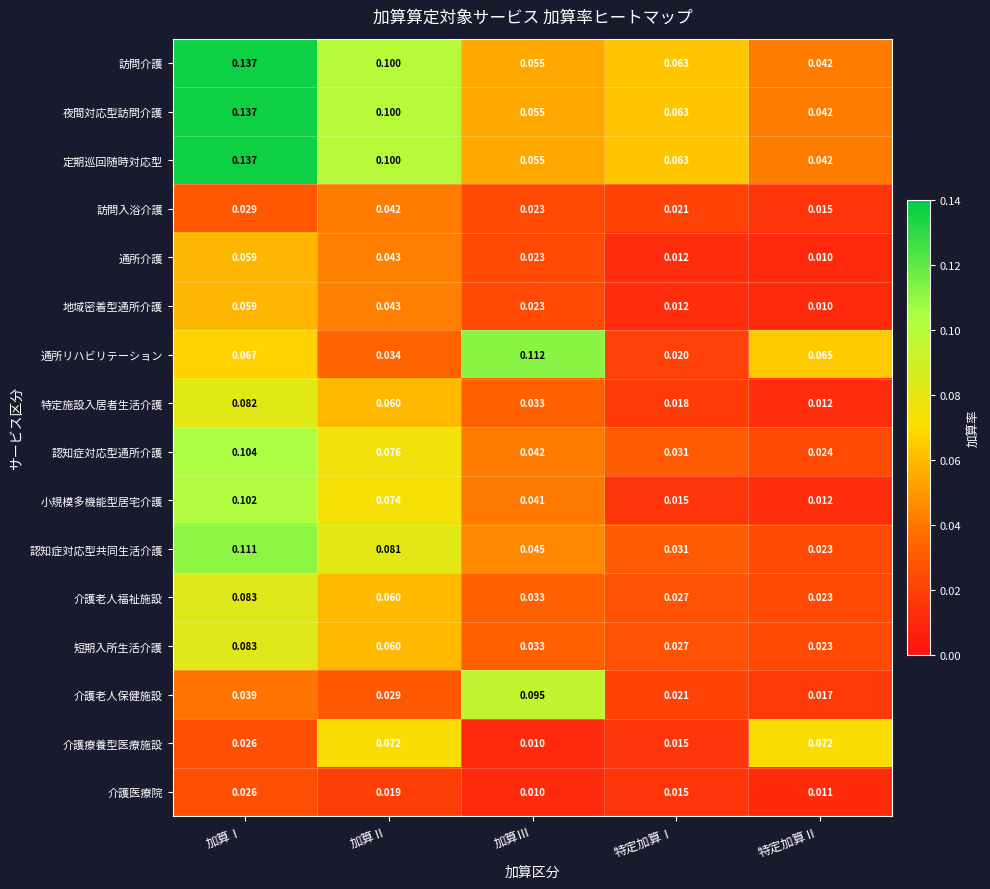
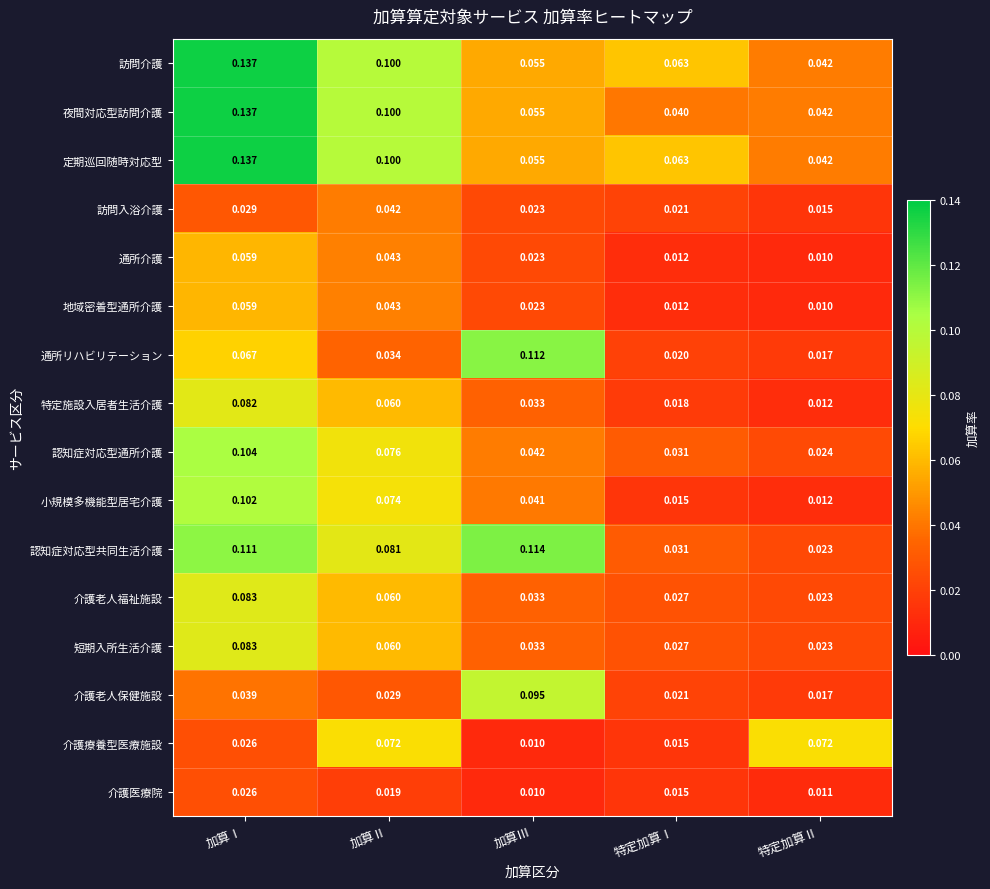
夜間対応型訪問介護, 特定加算Ⅰ: 0.063 -> 0.040
通所リハビリテーション, 特定加算Ⅱ: 0.065 -> 0.017
認知症対応型共同生活介護, 加算Ⅲ: 0.045 -> 0.114
